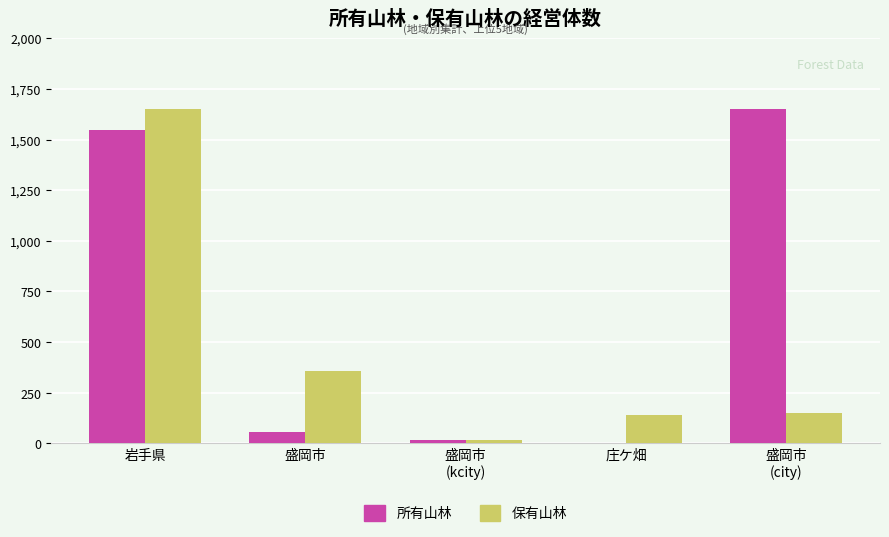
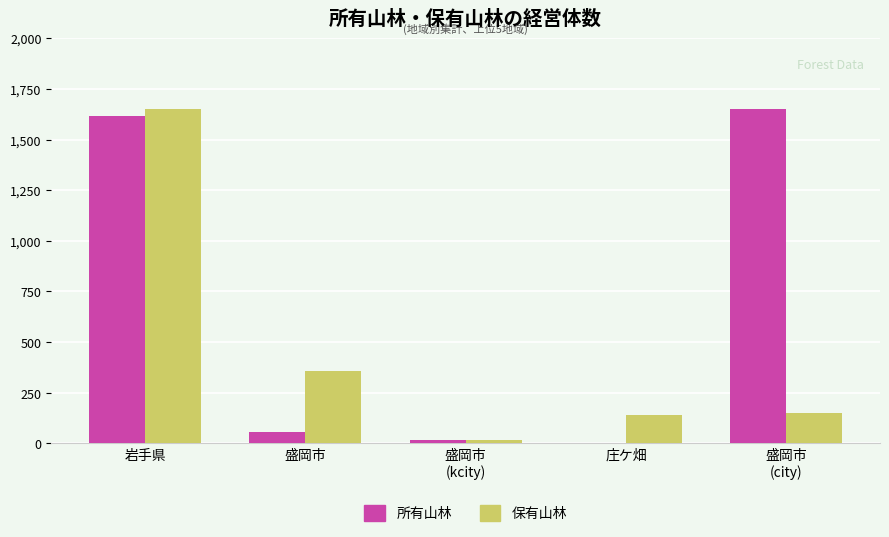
所有山林, 岩手県: 1,550 -> 1,620
